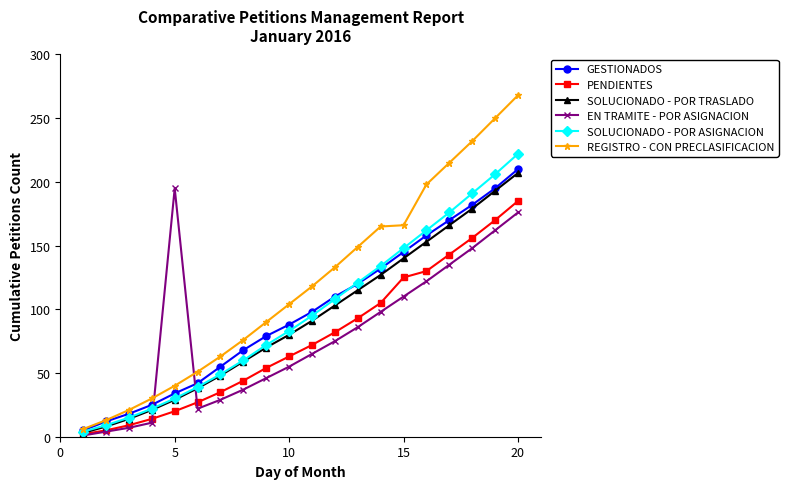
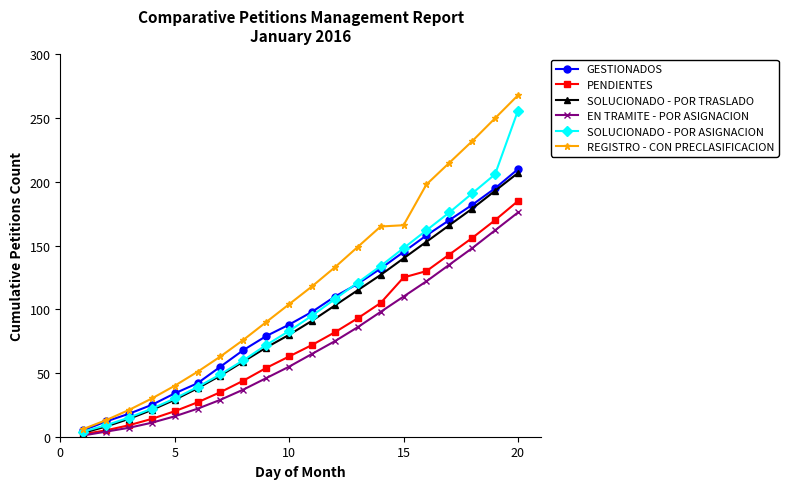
EN TRAMITE - POR ASIGNACION, 5: 195 -> 16
SOLUCIONADO - POR ASIGNACION, 20: 222 -> 256
